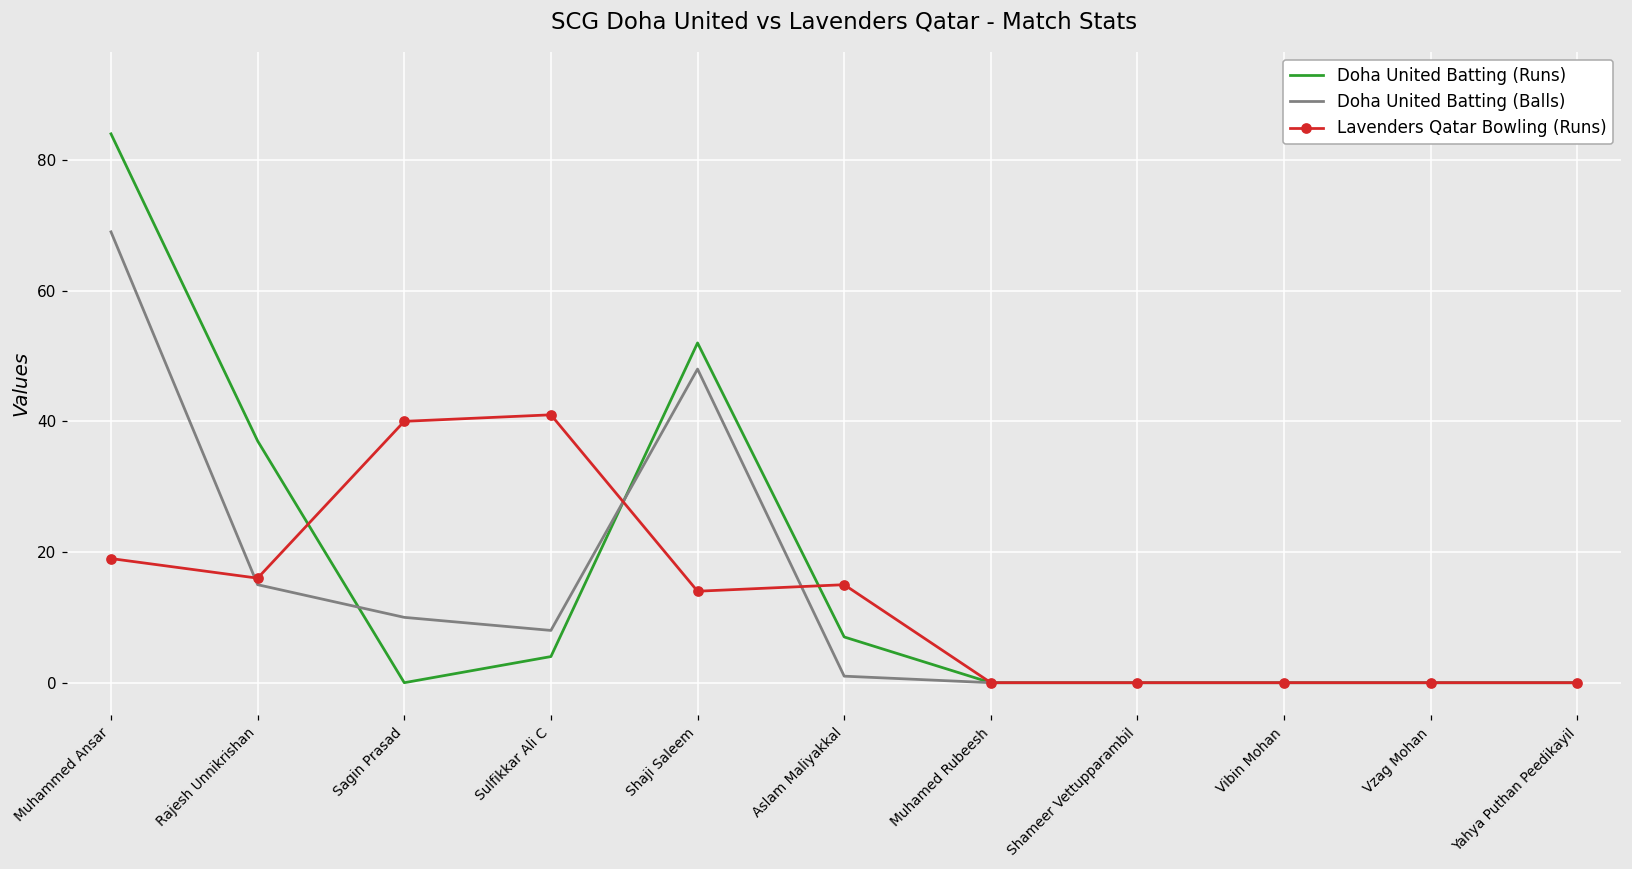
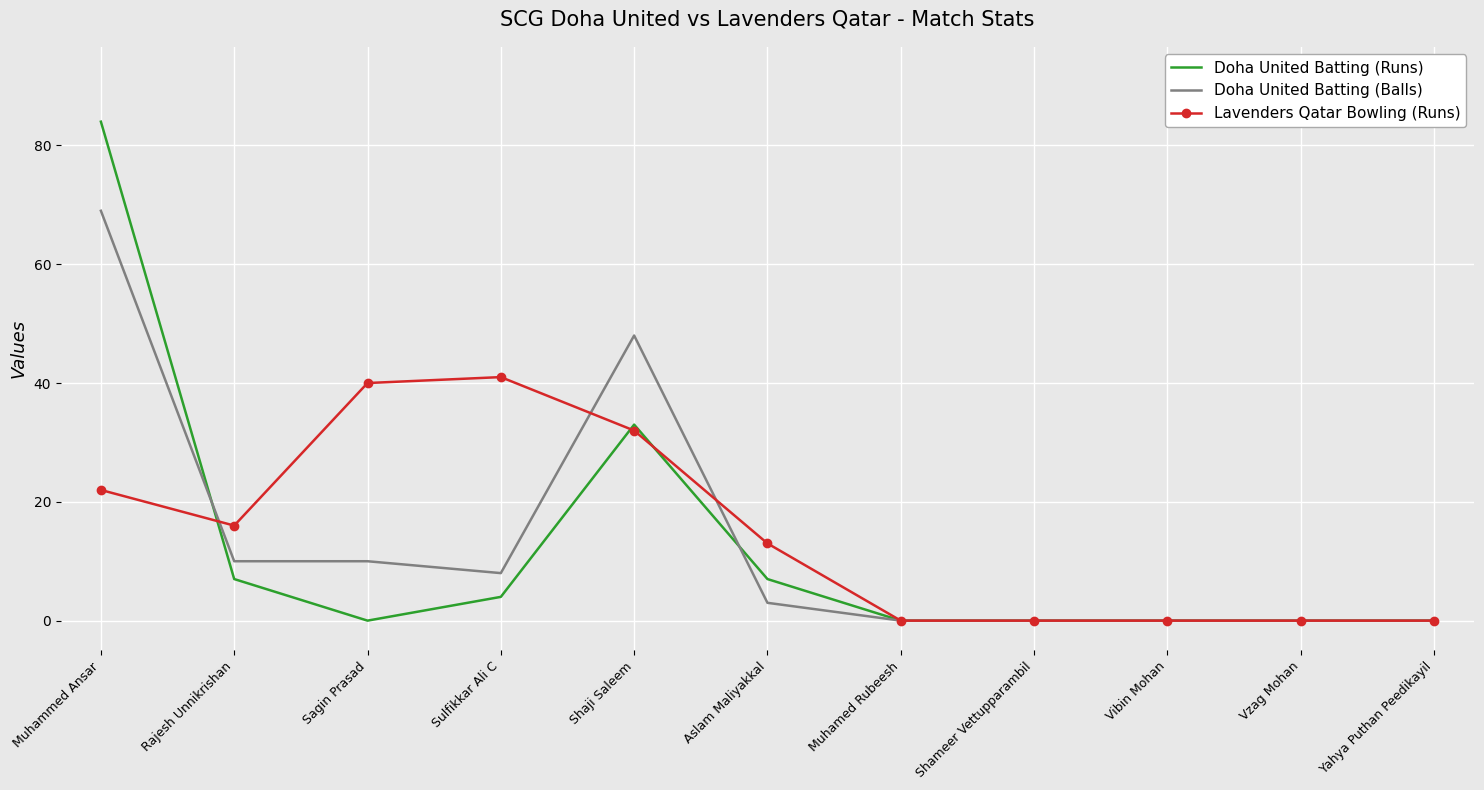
Lavenders Qatar Bowling (Runs), Muhammed Ansar: 19 -> 22
Doha United Batting (Runs), Rajesh Unnikrishan: 37 -> 7
Doha United Batting (Balls), Rajesh Unnikrishan: 15 -> 10
Doha United Batting (Runs), Shaji Saleem: 52 -> 33
Lavenders Qatar Bowling (Runs), Shaji Saleem: 14 -> 32
Doha United Batting (Balls), Aslam Maliyakkal: 1 -> 3
Lavenders Qatar Bowling (Runs), Aslam Maliyakkal: 15 -> 13
